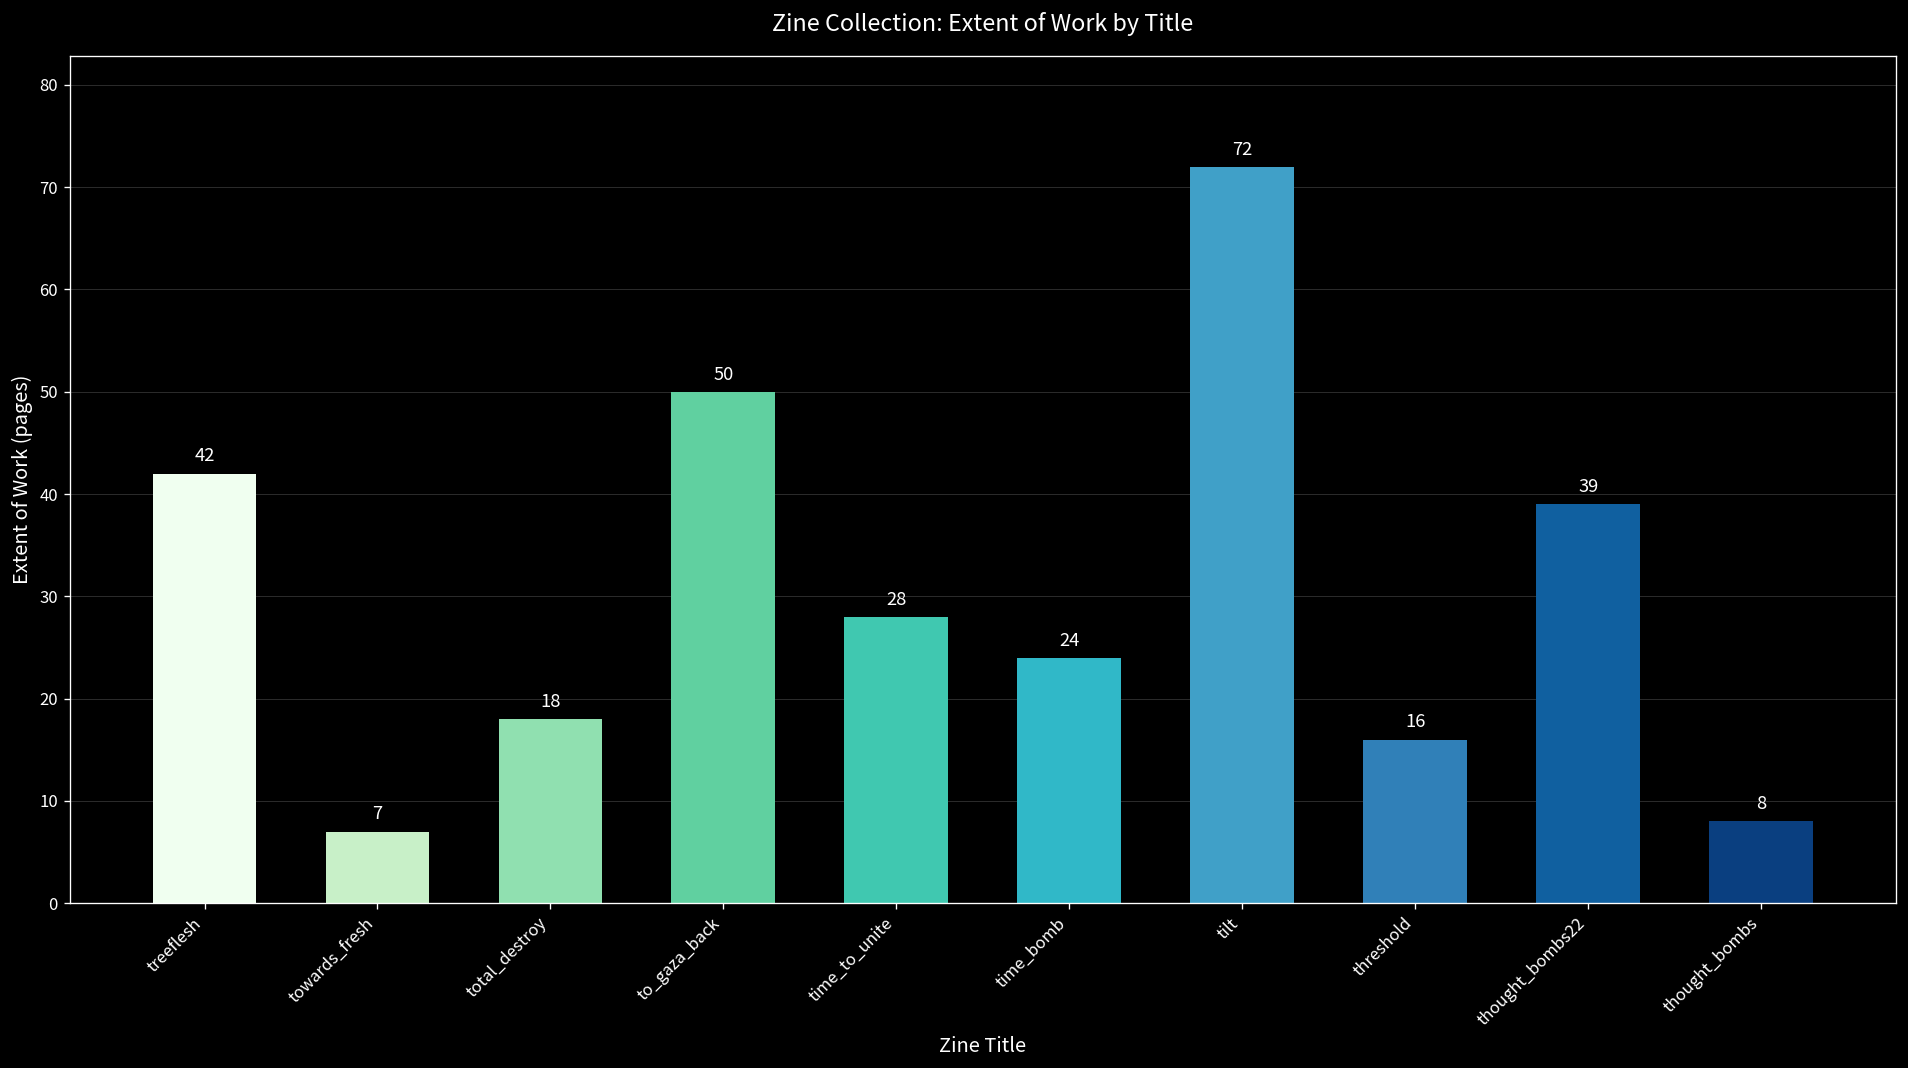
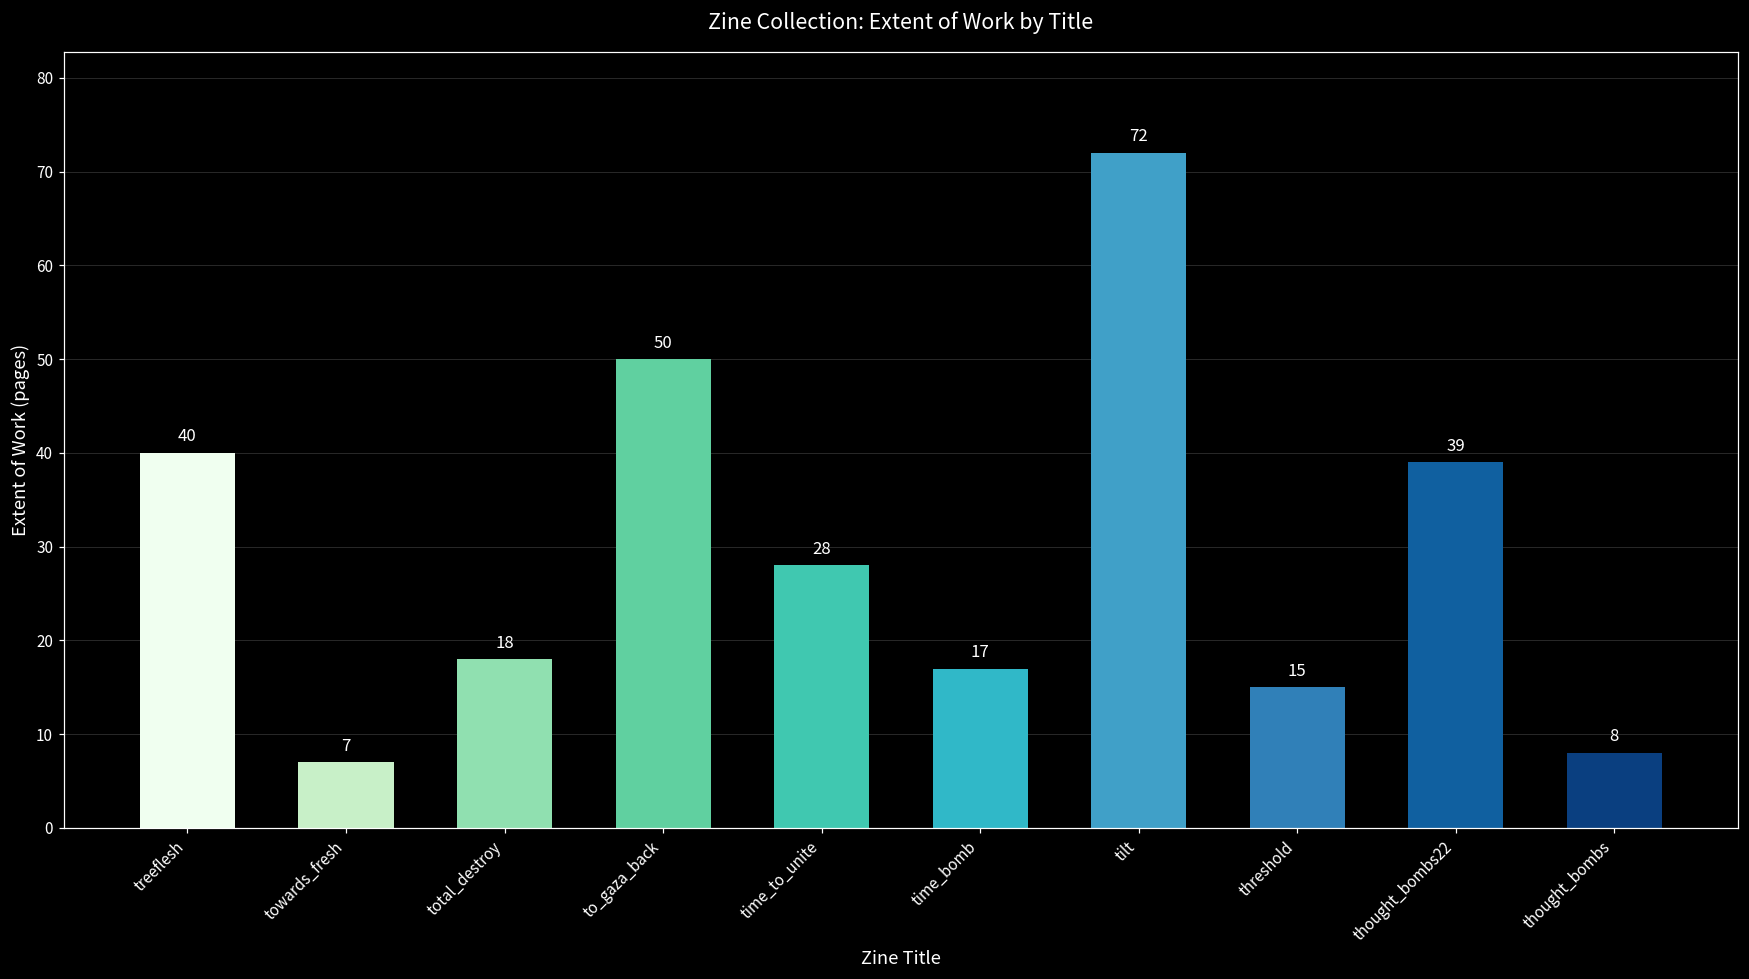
treeflesh: 42 -> 40
time_bomb: 24 -> 17
threshold: 16 -> 15
